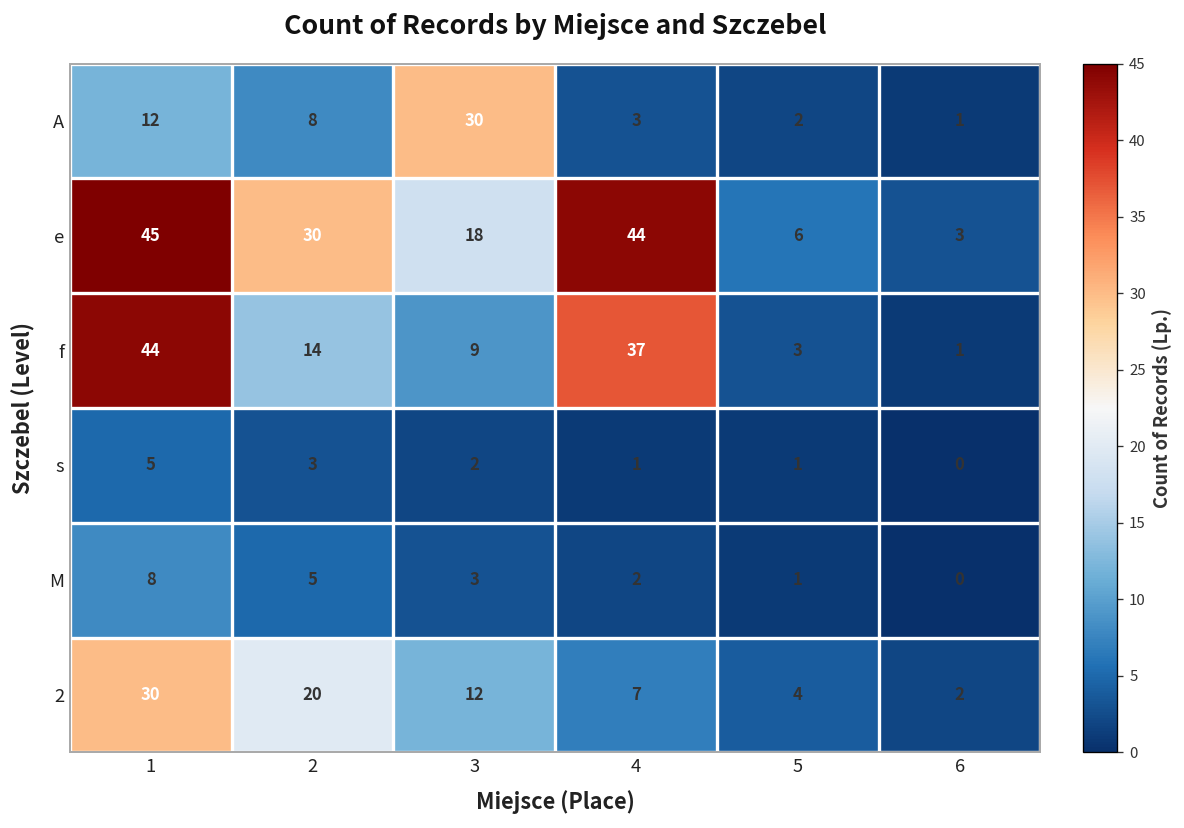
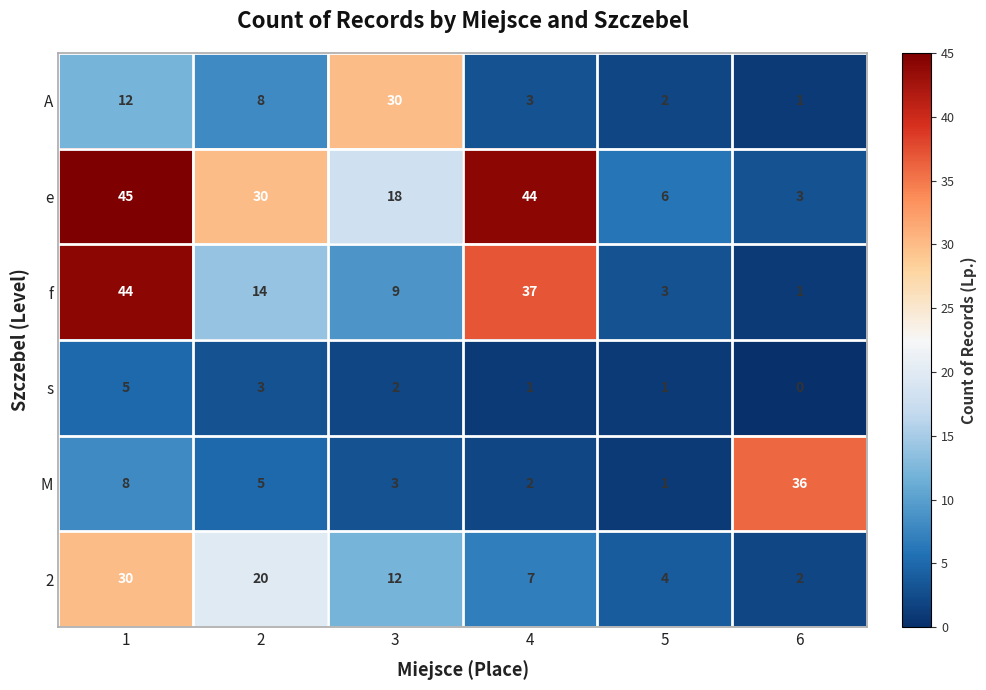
M, 6: 0 -> 36
